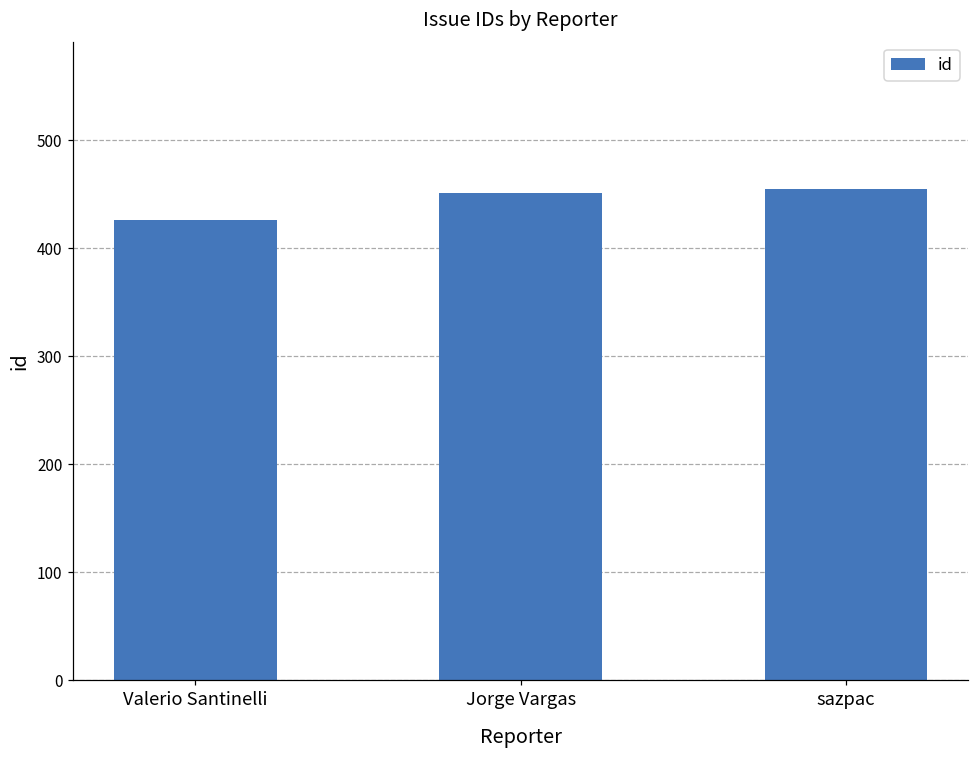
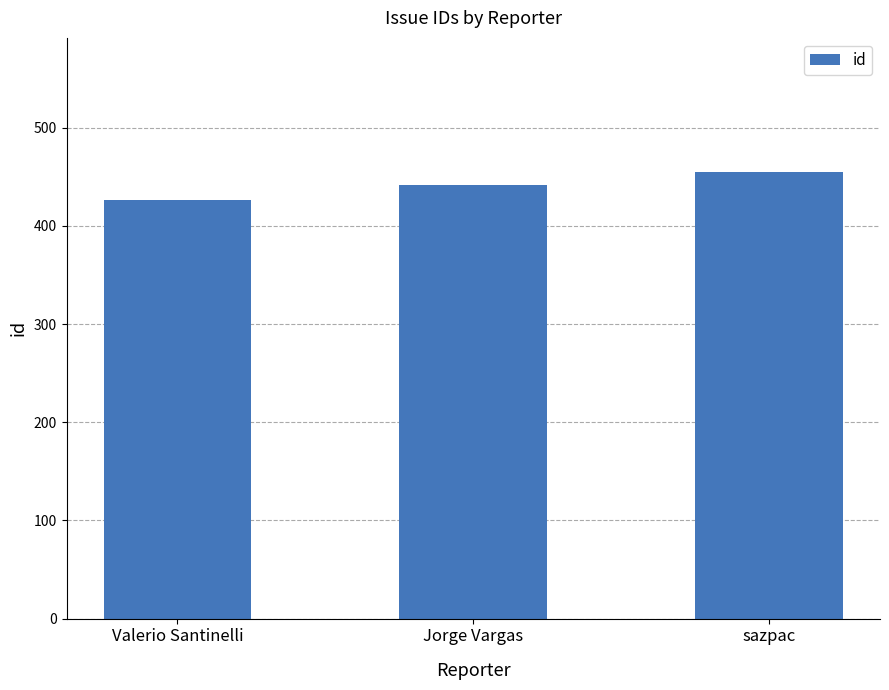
Jorge Vargas: 450 -> 440
